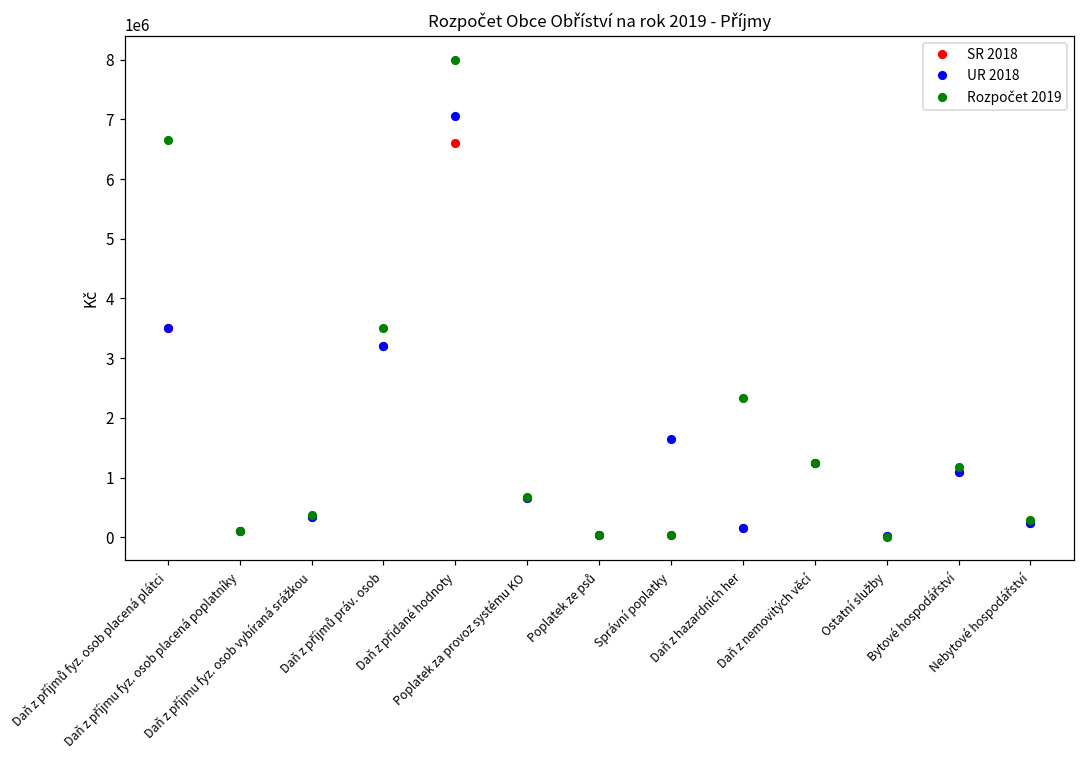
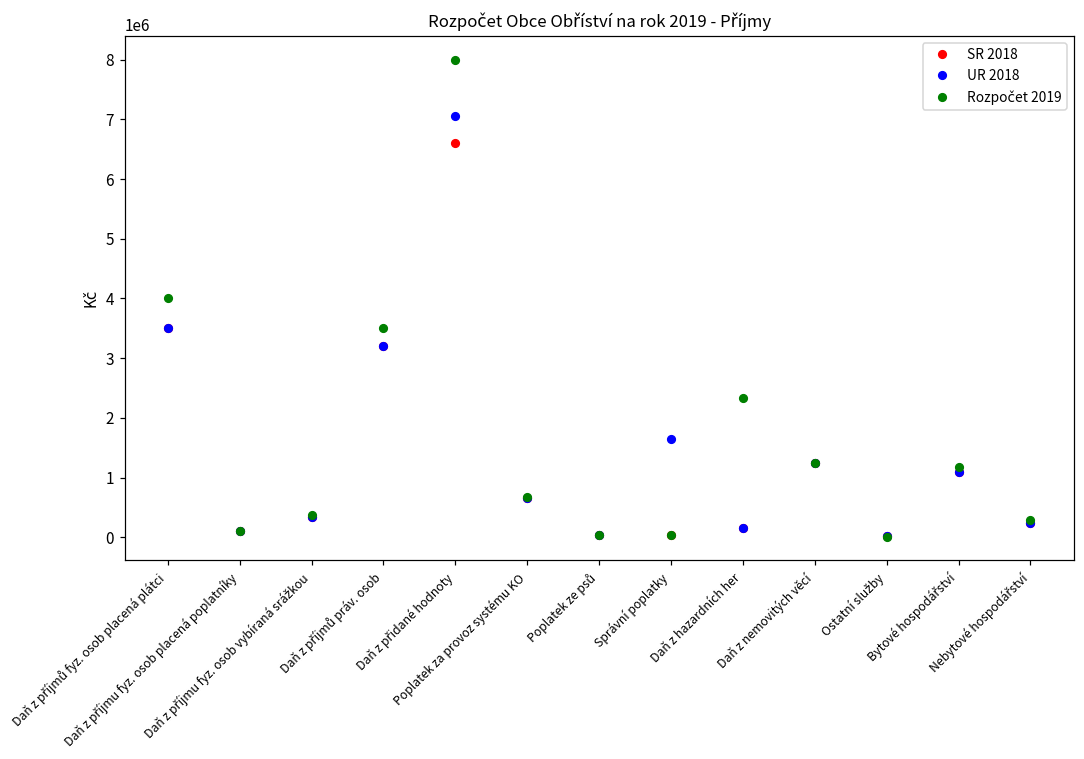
Rozpočet 2019, Daň z příjmů fyz. osob placená plátci: 6600000 -> 4000000
